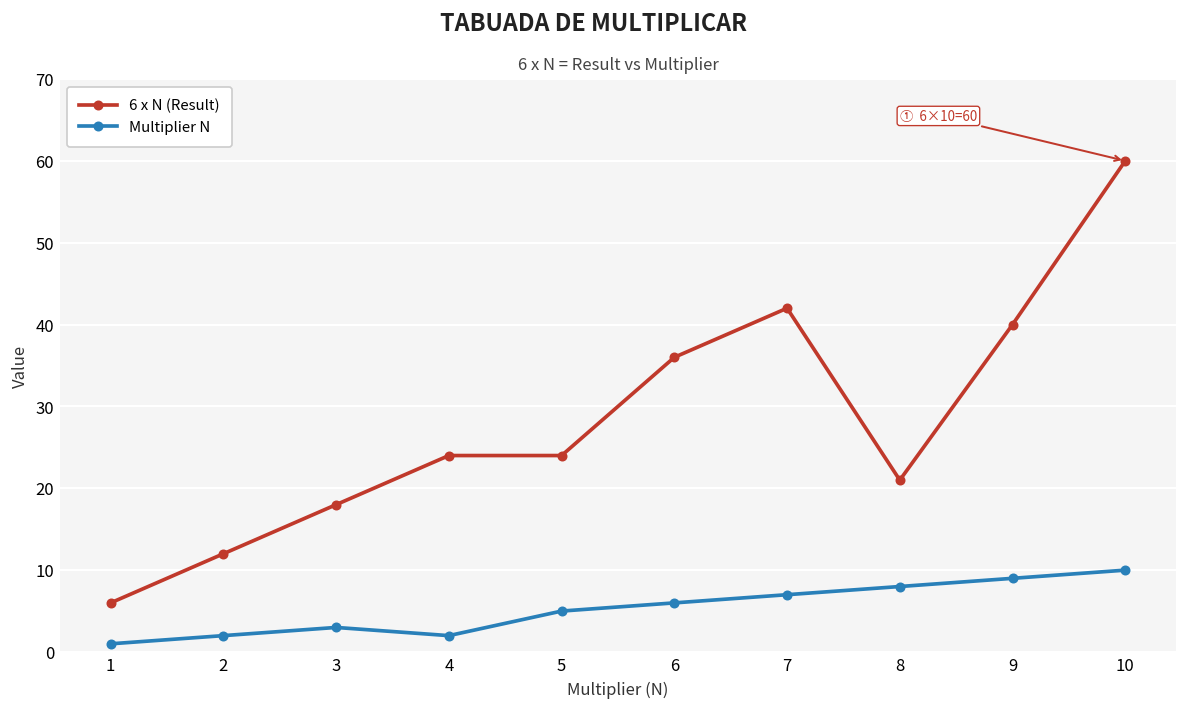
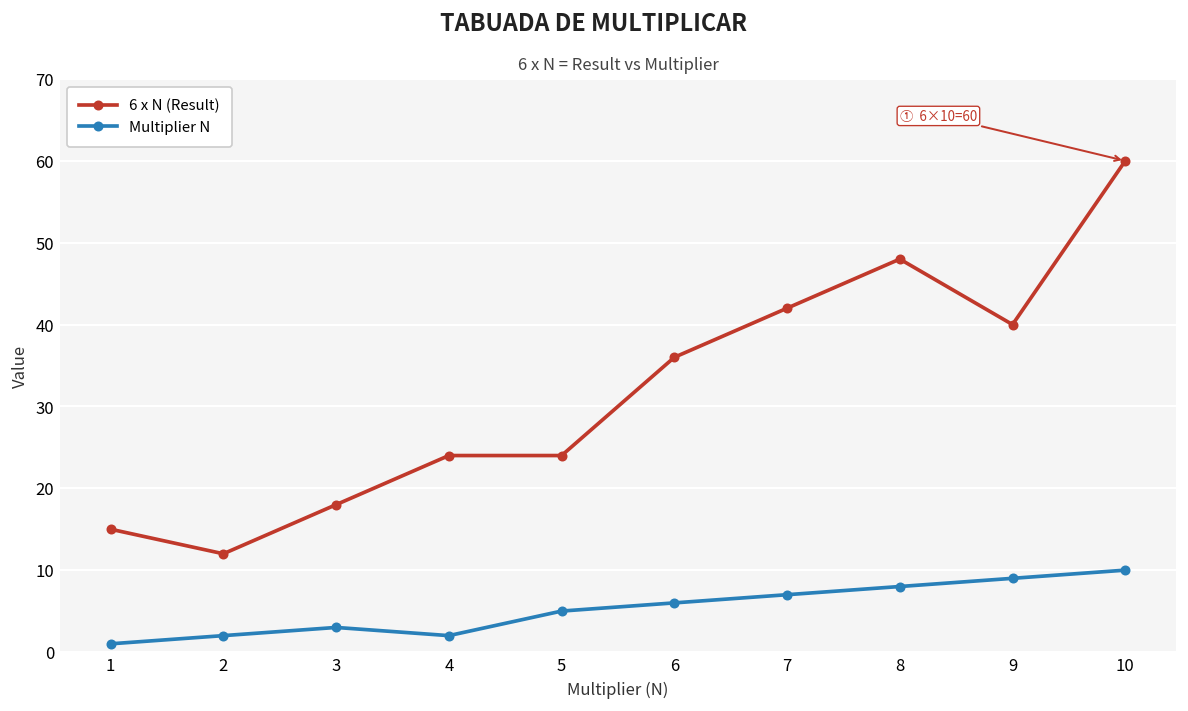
6 x N (Result), 1: 6 -> 15
6 x N (Result), 8: 21 -> 48
